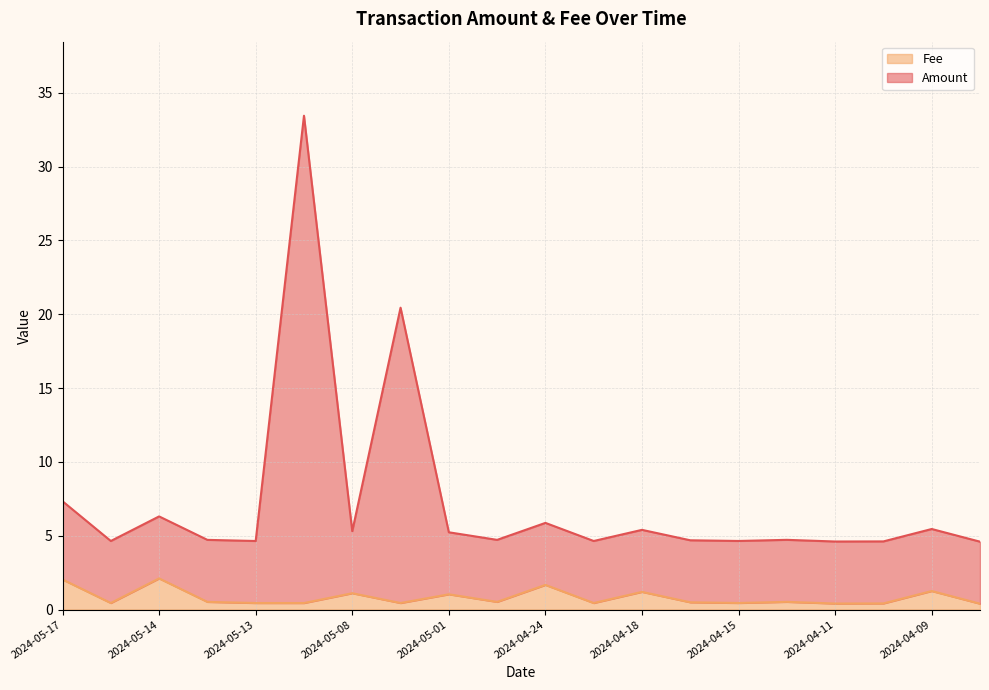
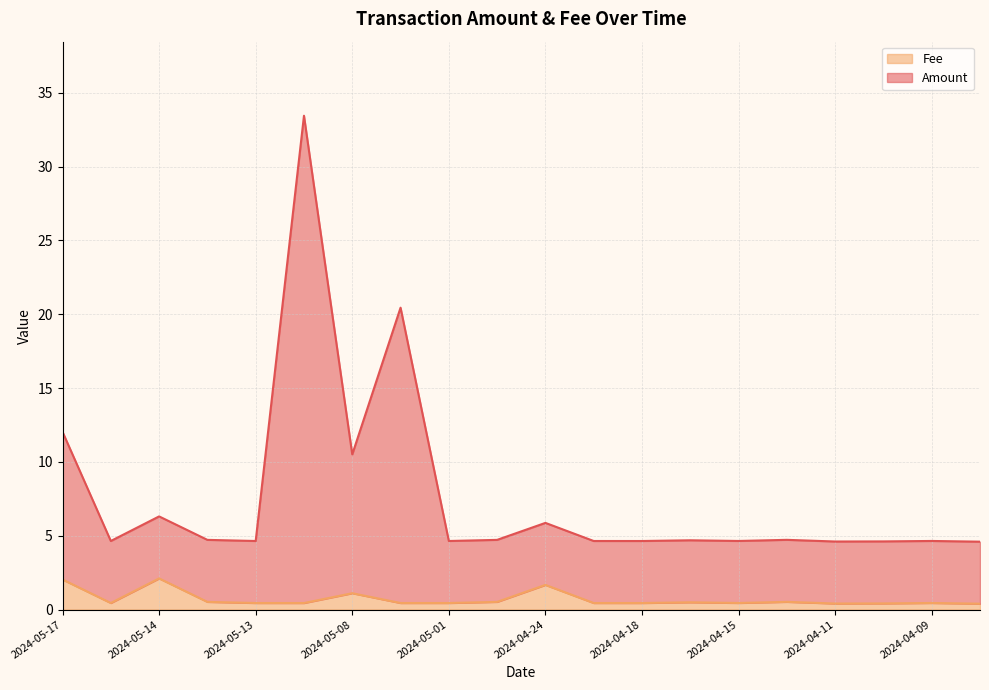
Amount, 2024-05-17: 5.3 -> 10.0
Amount, 2024-05-08: 4.2 -> 9.4
Fee, 2024-05-01: 1.0 -> 0.4
Fee, 2024-04-18: 1.2 -> 0.4
Fee, 2024-04-09: 1.3 -> 0.4
